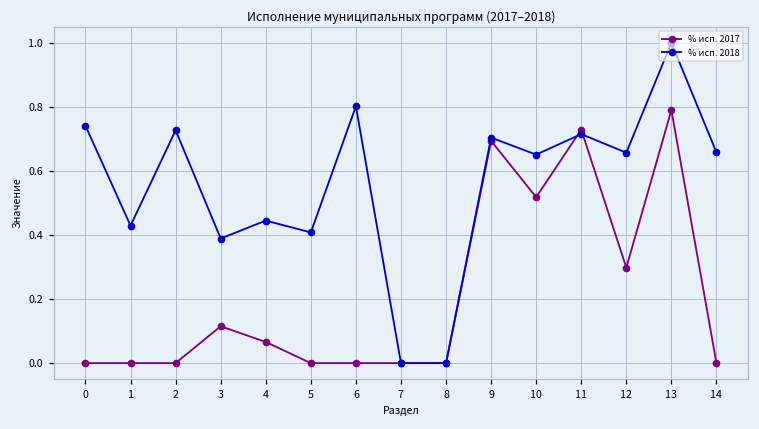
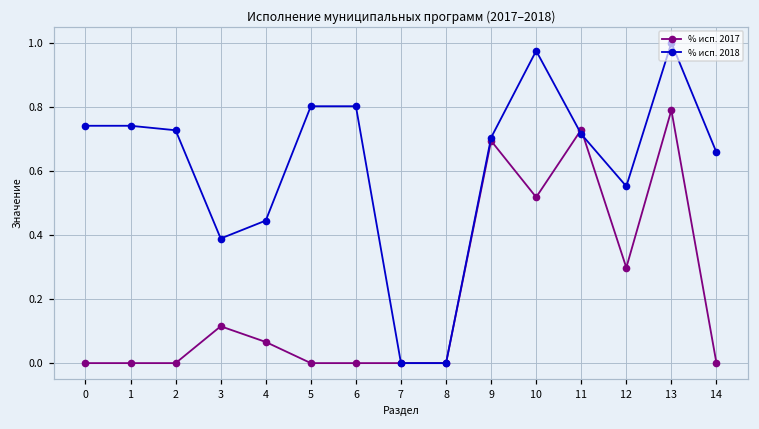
% исп. 2018, 1: 0.43 -> 0.74
% исп. 2018, 5: 0.41 -> 0.80
% исп. 2018, 10: 0.65 -> 0.98
% исп. 2018, 12: 0.66 -> 0.55
